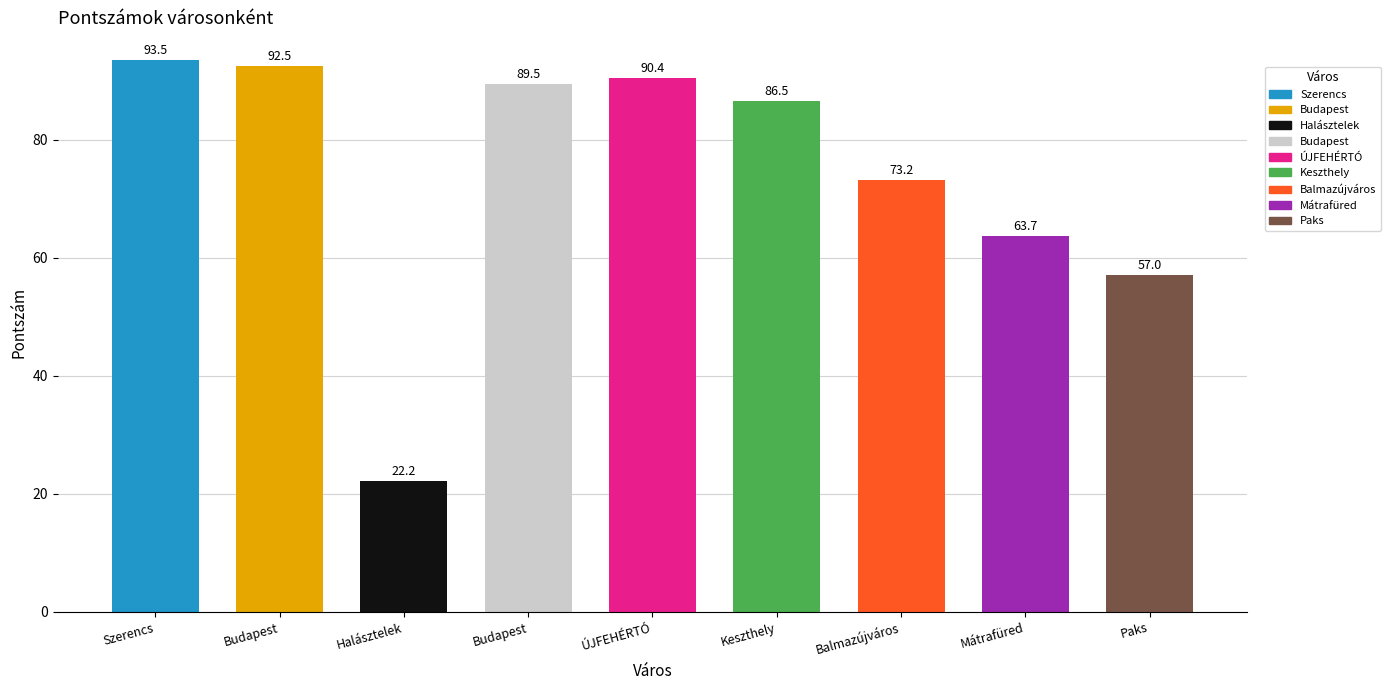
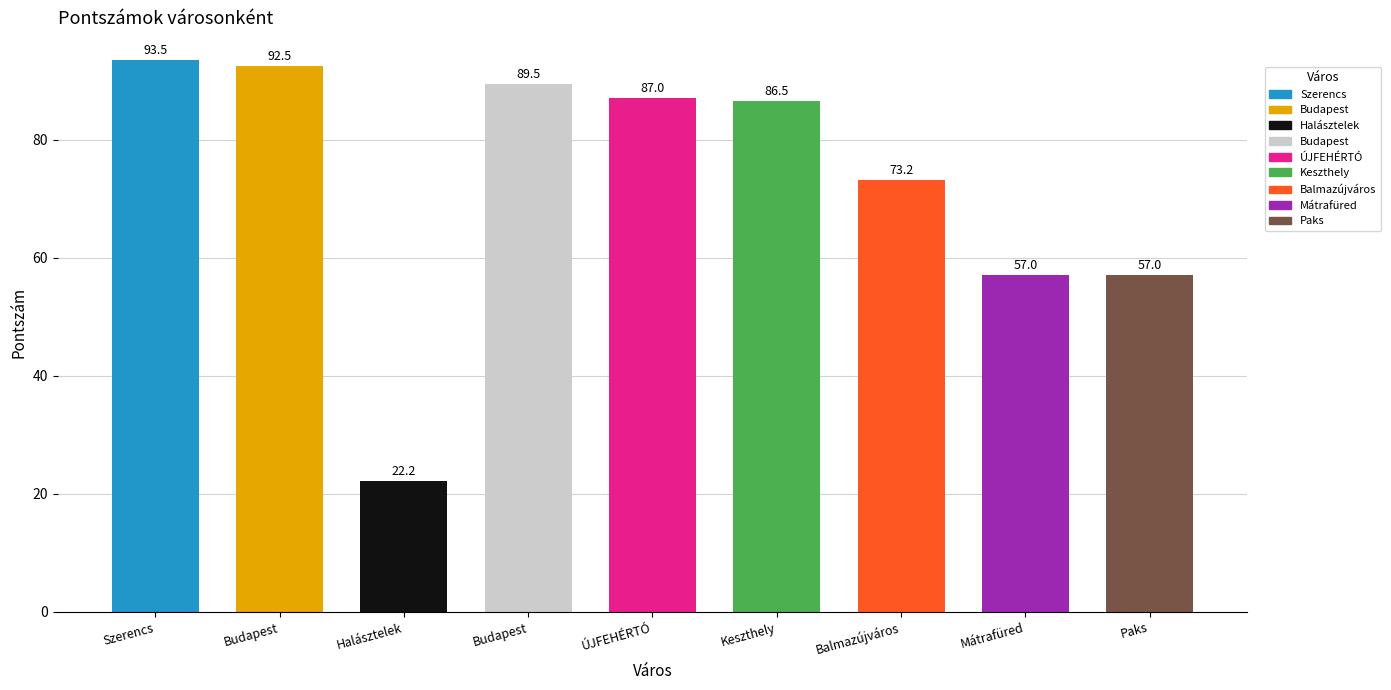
ÚJFEHÉRTÓ: 90.4 -> 87.0
Mátrafüred: 63.7 -> 57.0
